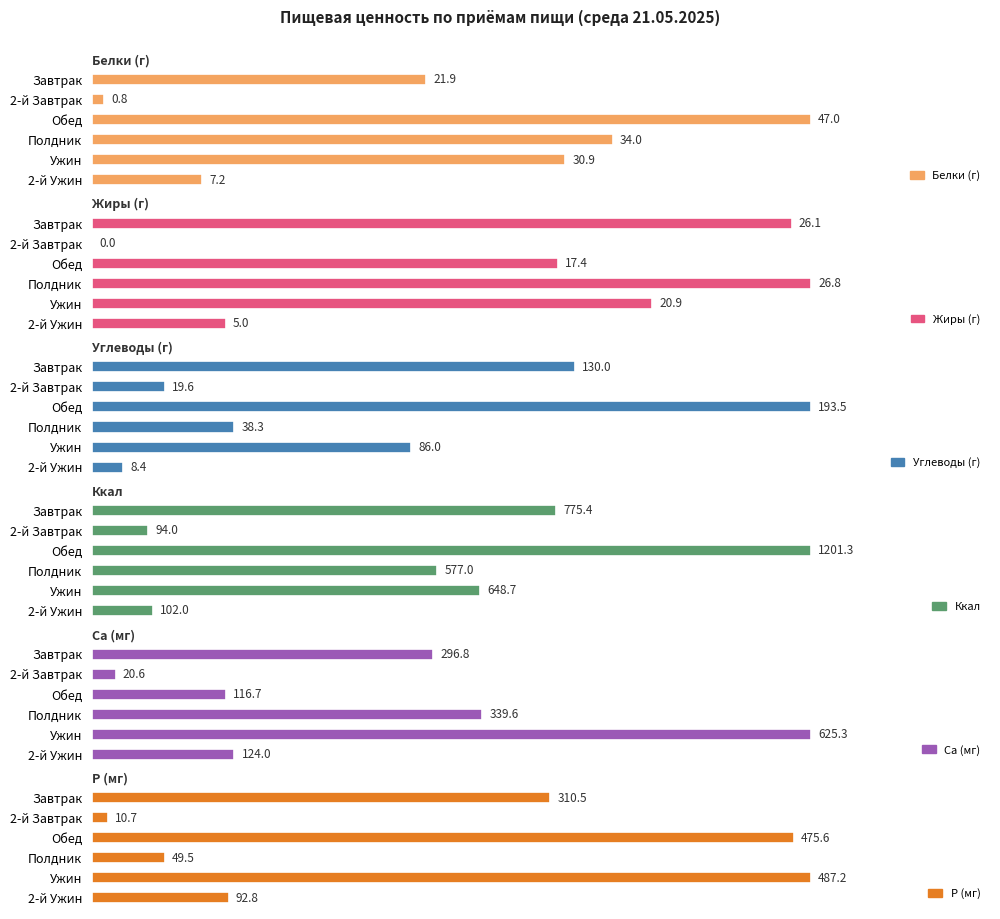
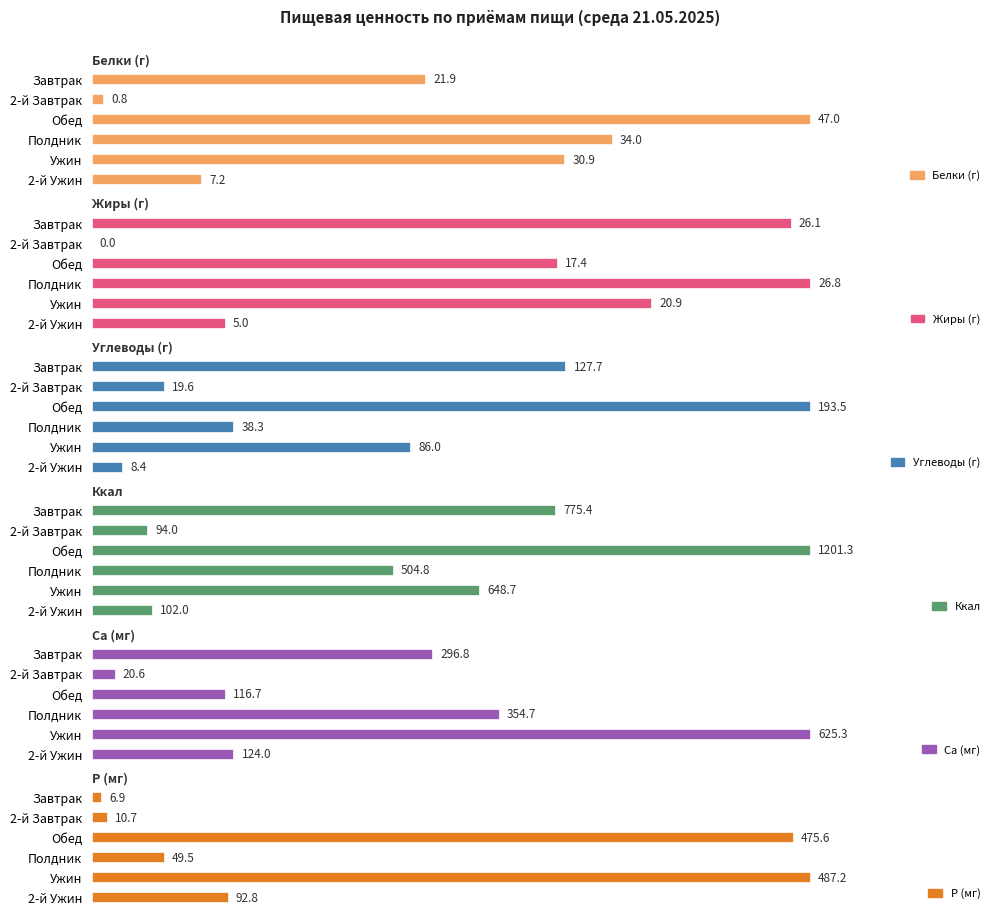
Углеводы (г), Завтрак: 130.0 -> 127.7
Ккал, Полдник: 577.0 -> 504.8
Ca (мг), Полдник: 339.6 -> 354.7
P (мг), Завтрак: 310.5 -> 6.9
